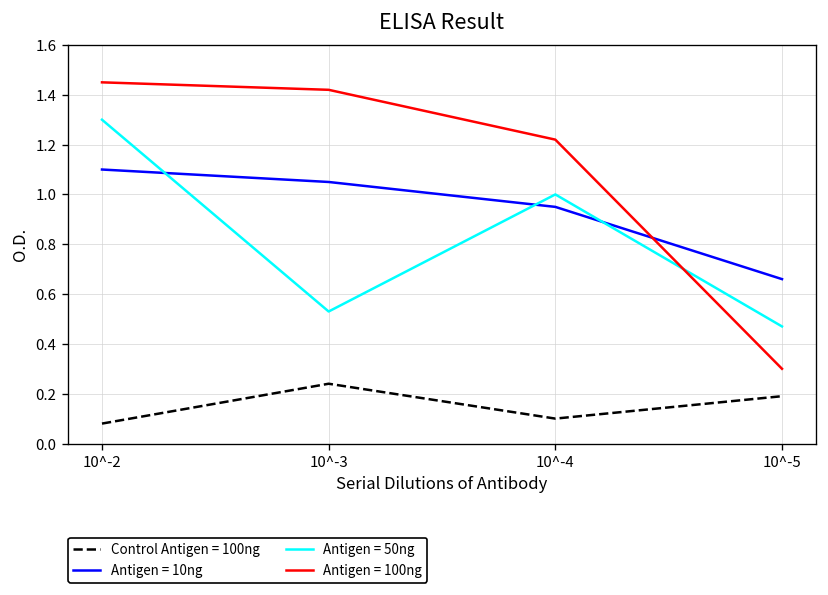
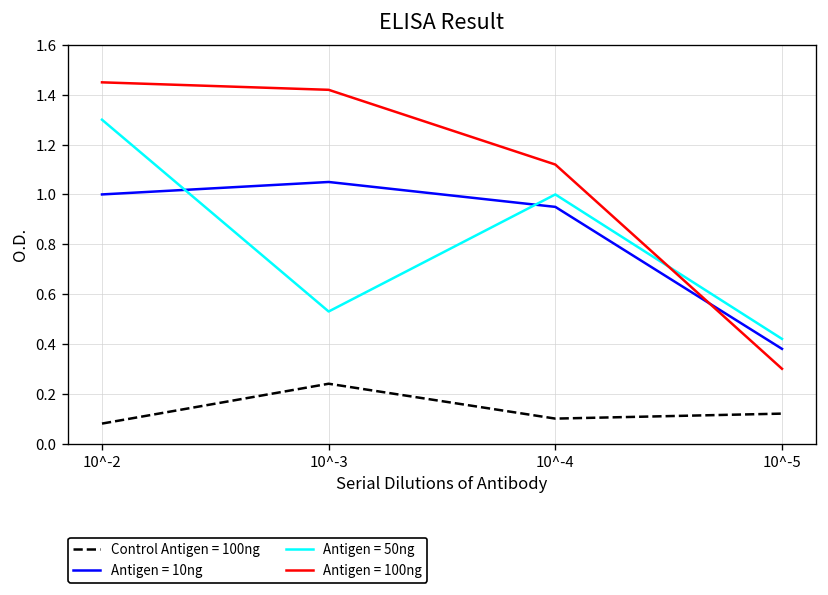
Antigen = 10ng, 10^-2: 1.1 -> 1.0
Antigen = 100ng, 10^-4: 1.22 -> 1.12
Control Antigen = 100ng, 10^-5: 0.19 -> 0.12
Antigen = 10ng, 10^-5: 0.66 -> 0.38
Antigen = 50ng, 10^-5: 0.47 -> 0.42
